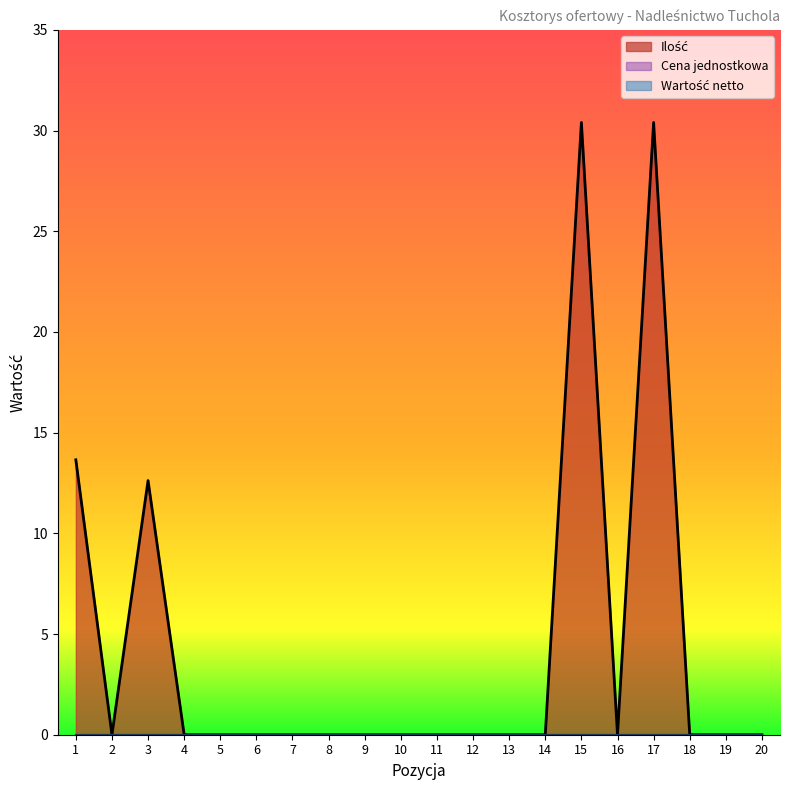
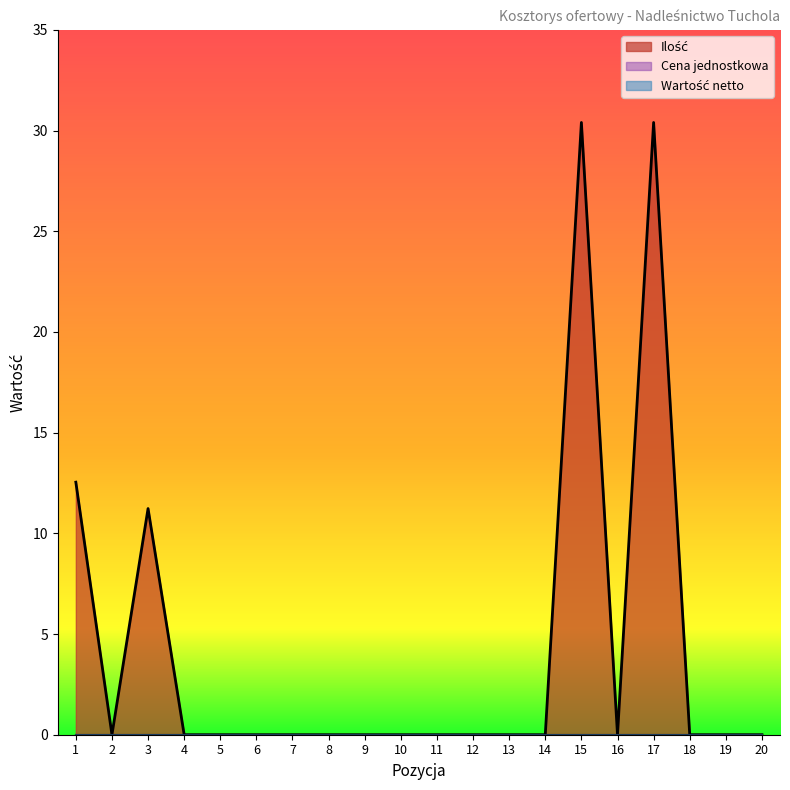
Ilość, 1: 13.7 -> 12.5
Ilość, 3: 12.6 -> 11.2
